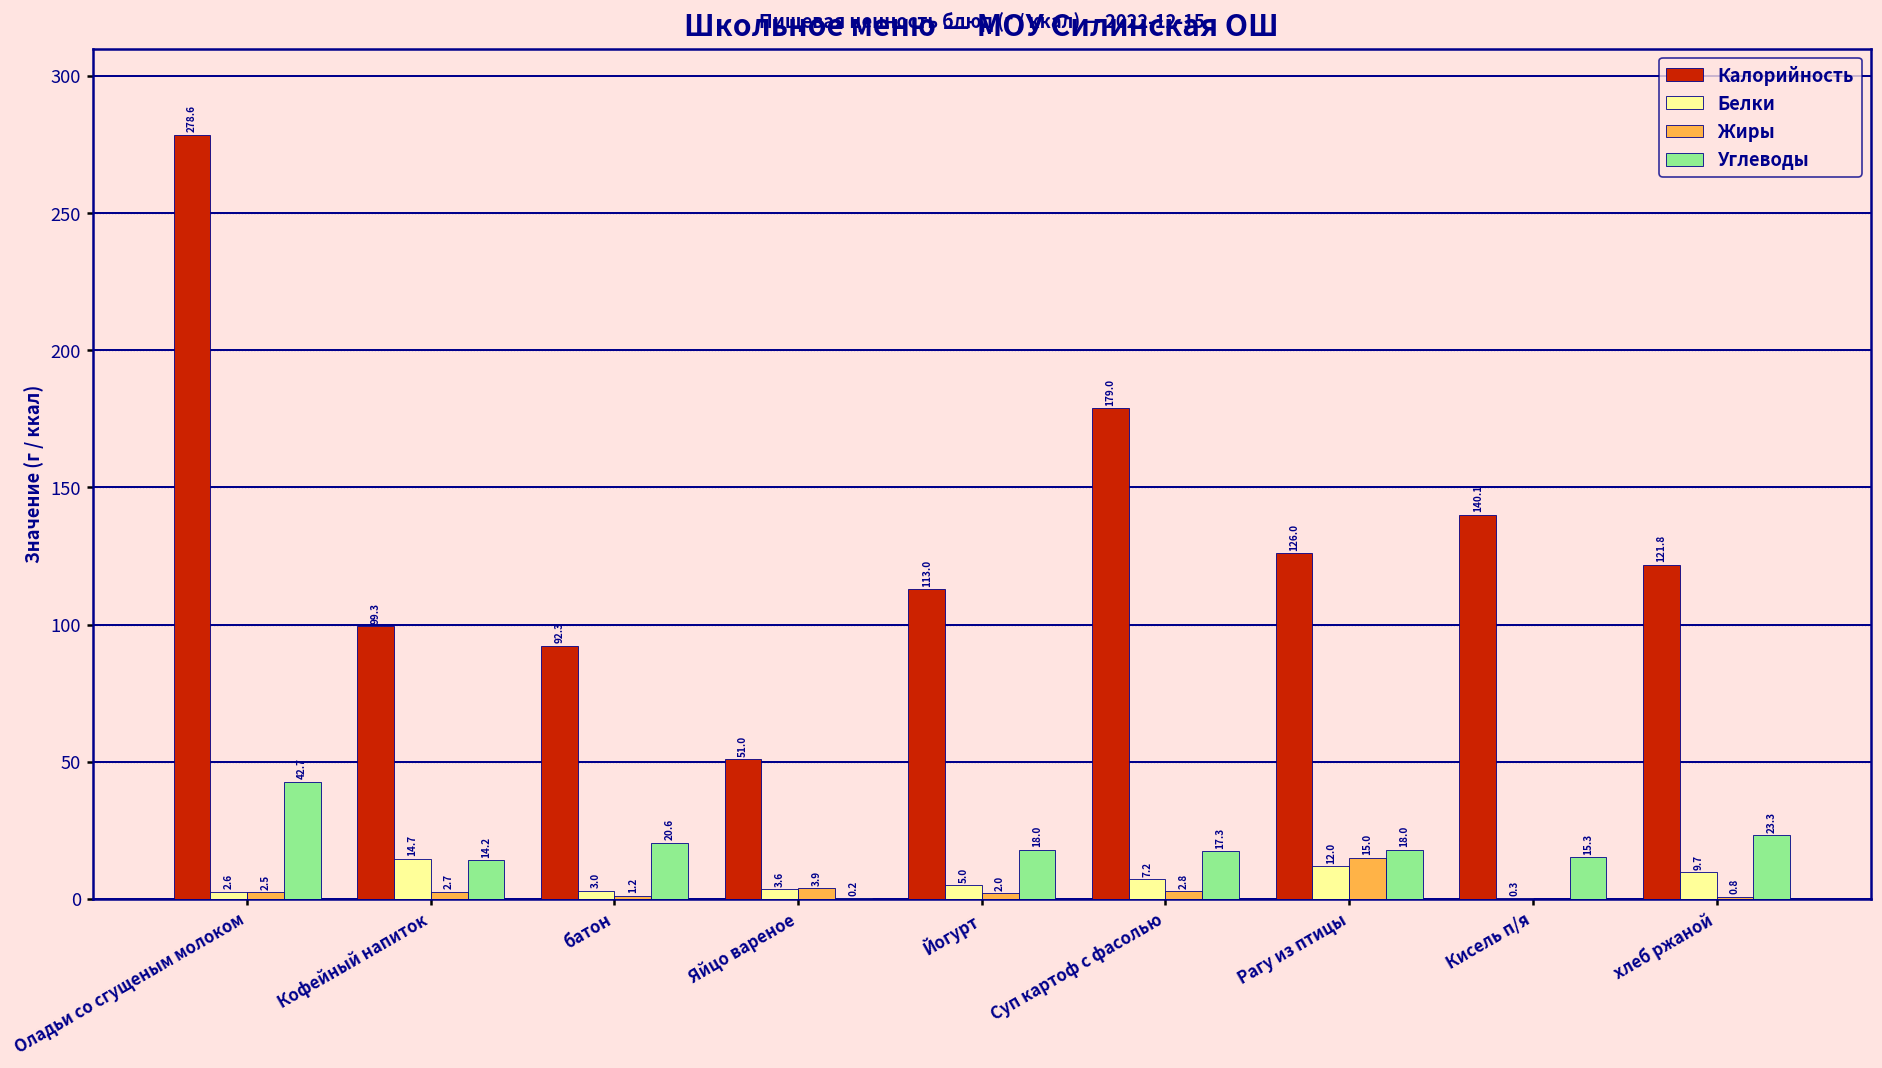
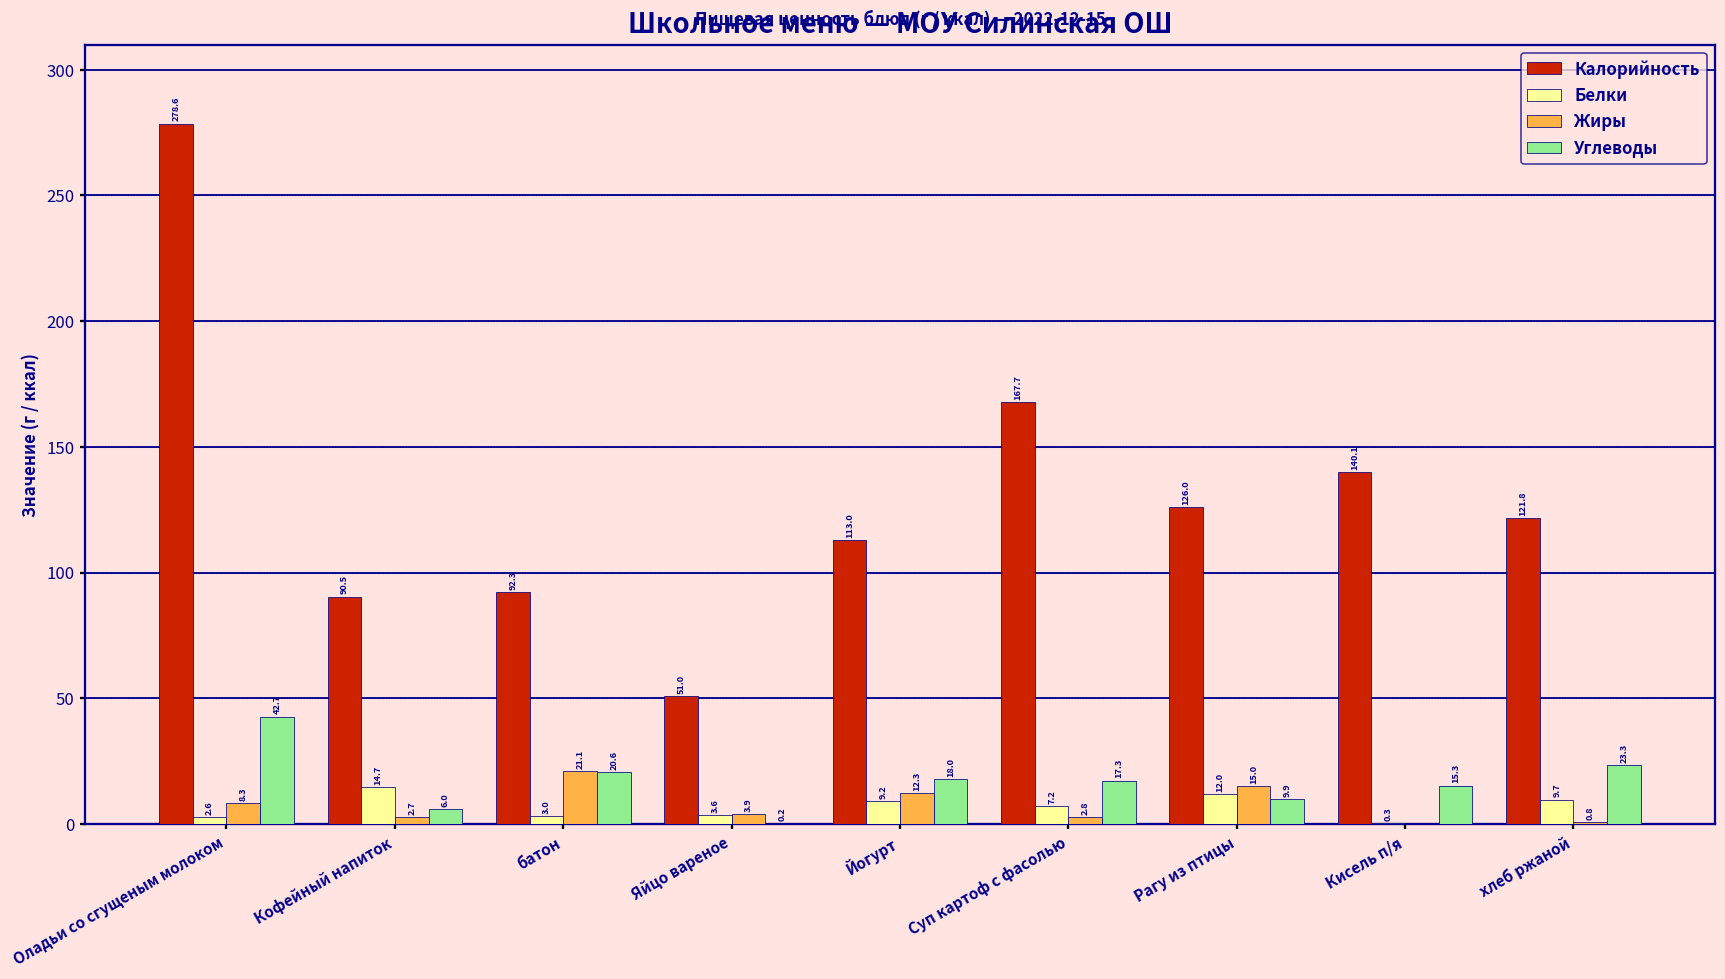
Жиры, Оладьи со сгущеным молоком: 2.5 -> 8.3
Калорийность, Кофейный напиток: 99.3 -> 90.5
Углеводы, Кофейный напиток: 14.2 -> 6.0
Жиры, батон: 1.2 -> 21.1
Белки, Йогурт: 5.0 -> 9.2
Жиры, Йогурт: 2.0 -> 12.3
Калорийность, Суп картоф с фасолью: 179.0 -> 167.7
Углеводы, Рагу из птицы: 18.0 -> 9.9
